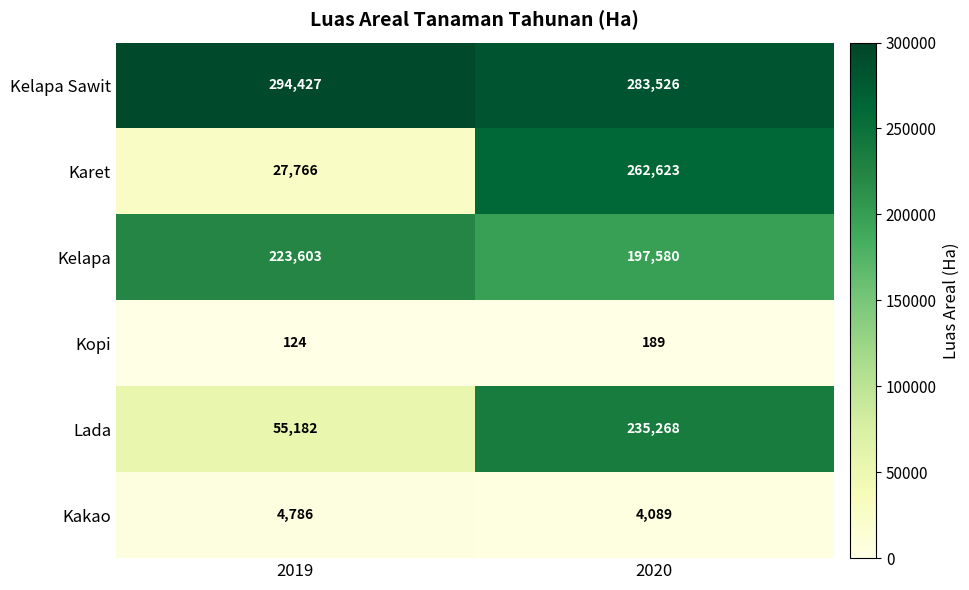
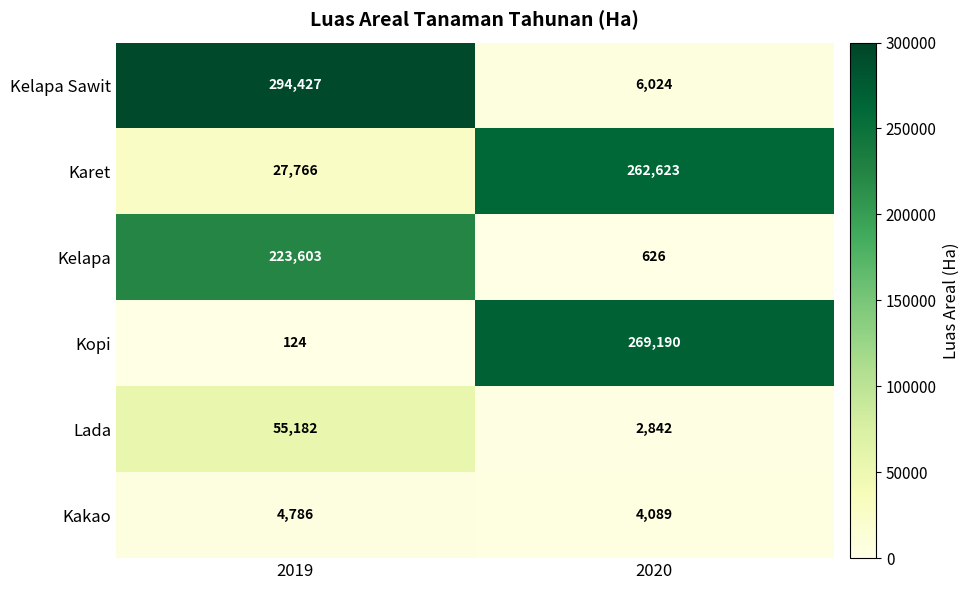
Kelapa Sawit, 2020: 283,526 -> 6,024
Kelapa, 2020: 197,580 -> 626
Kopi, 2020: 189 -> 269,190
Lada, 2020: 235,268 -> 2,842
